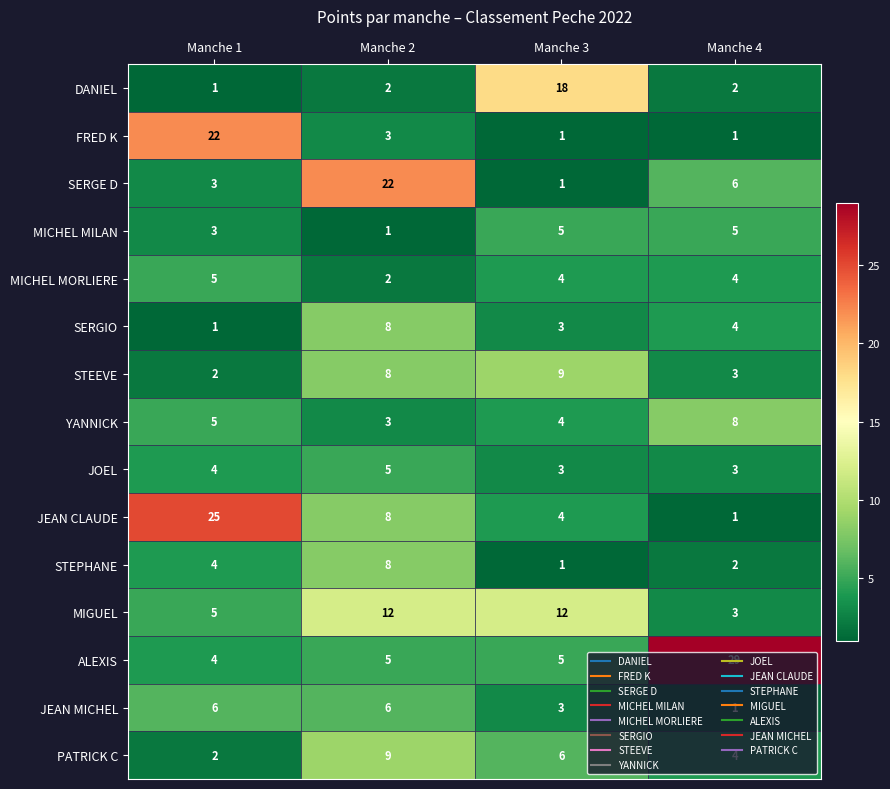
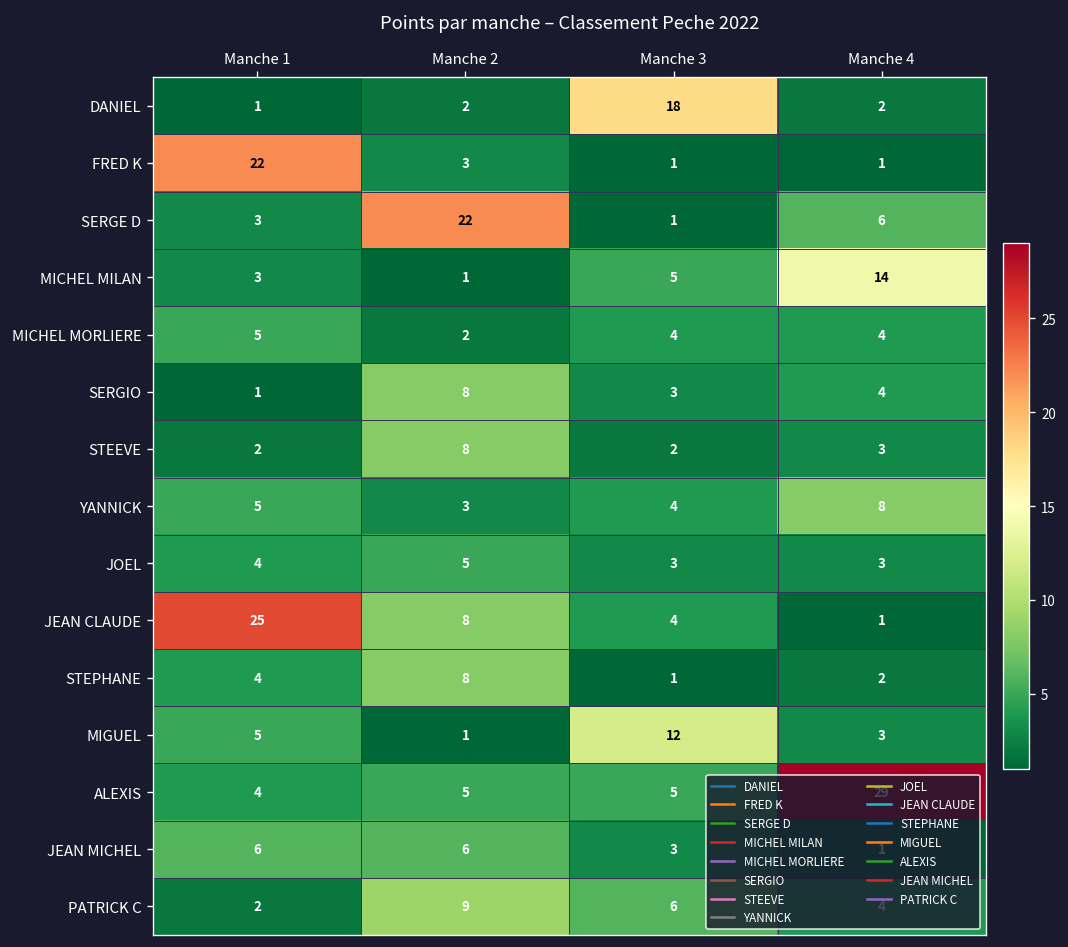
MICHEL MILAN, Manche 4: 5 -> 14
STEEVE, Manche 3: 9 -> 2
MIGUEL, Manche 2: 12 -> 1
